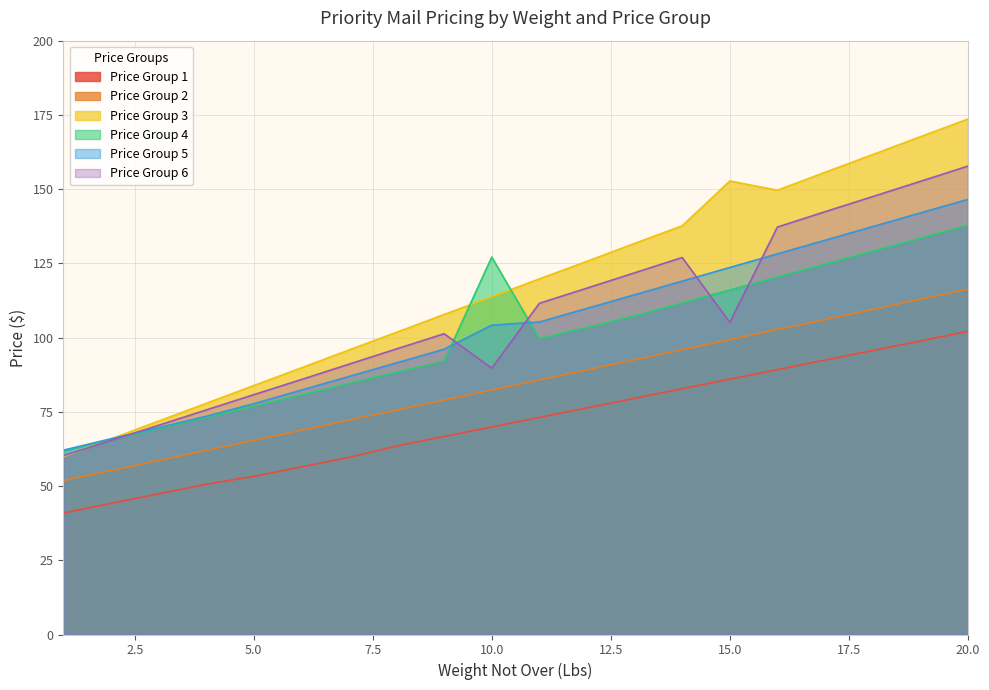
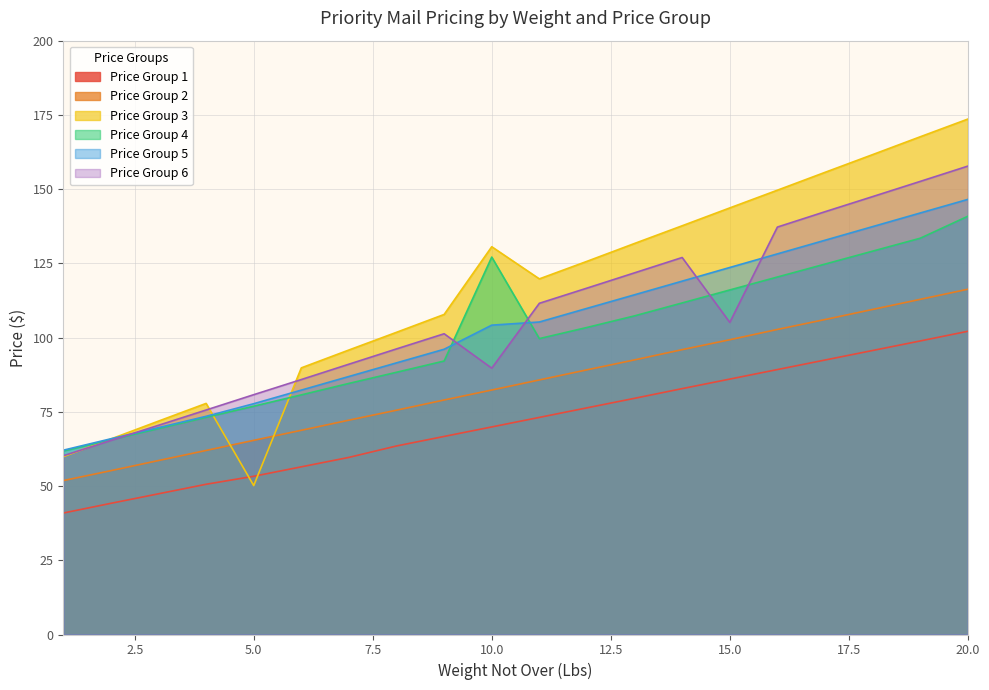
Price Group 3, 5.0: 84 -> 50
Price Group 3, 10.0: 114 -> 131
Price Group 3, 15.0: 153 -> 144
Price Group 4, 20.0: 138 -> 141
